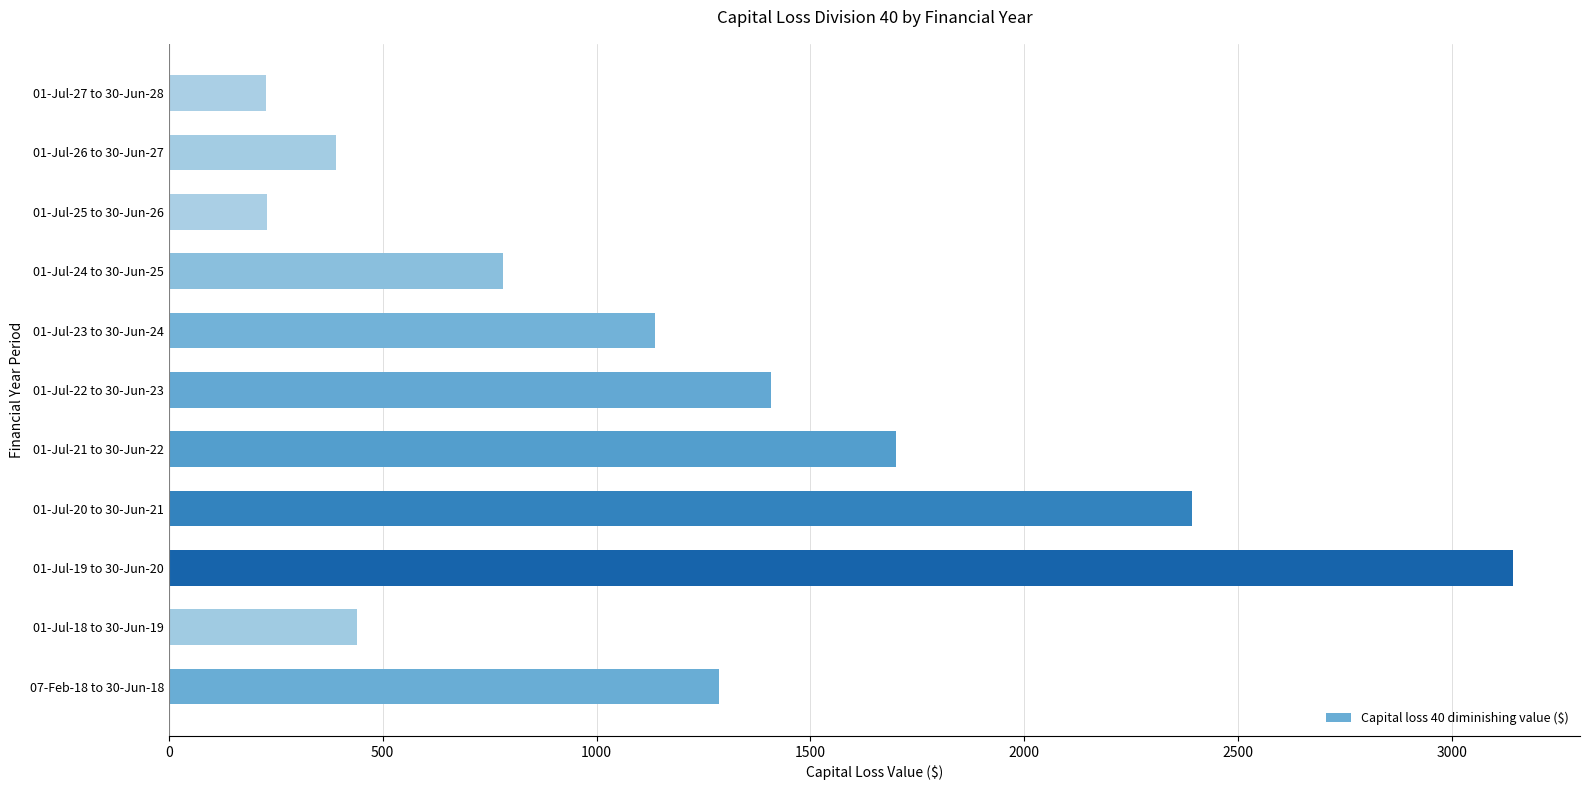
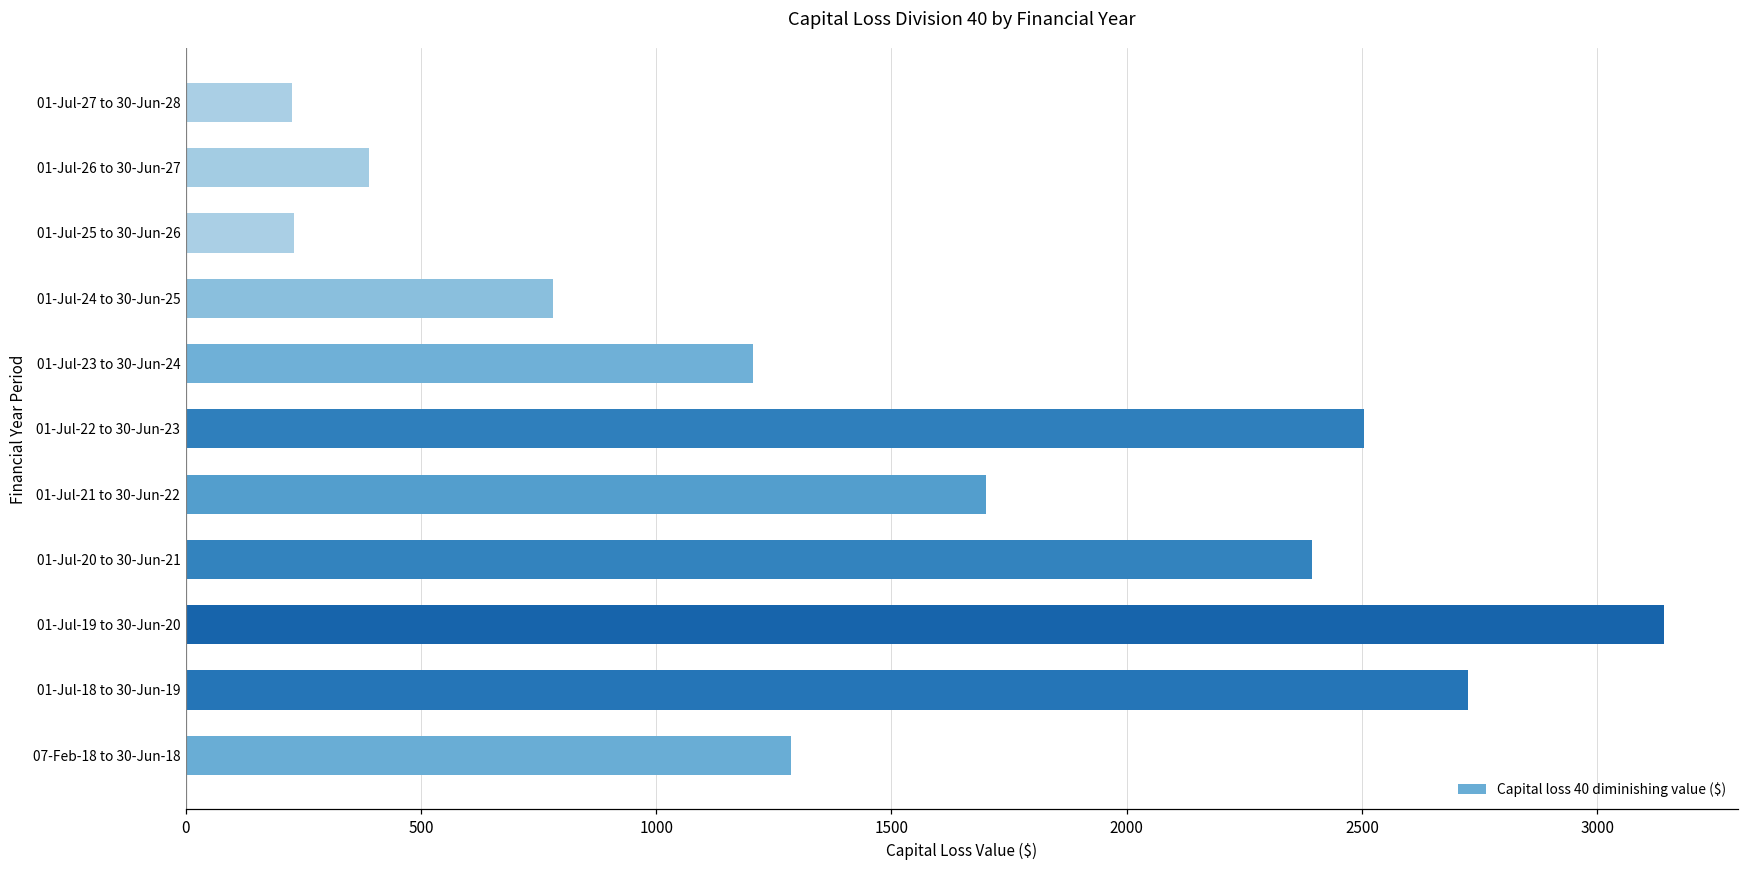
01-Jul-23 to 30-Jun-24: 1140 -> 1210
01-Jul-22 to 30-Jun-23: 1410 -> 2510
01-Jul-18 to 30-Jun-19: 440 -> 2730
